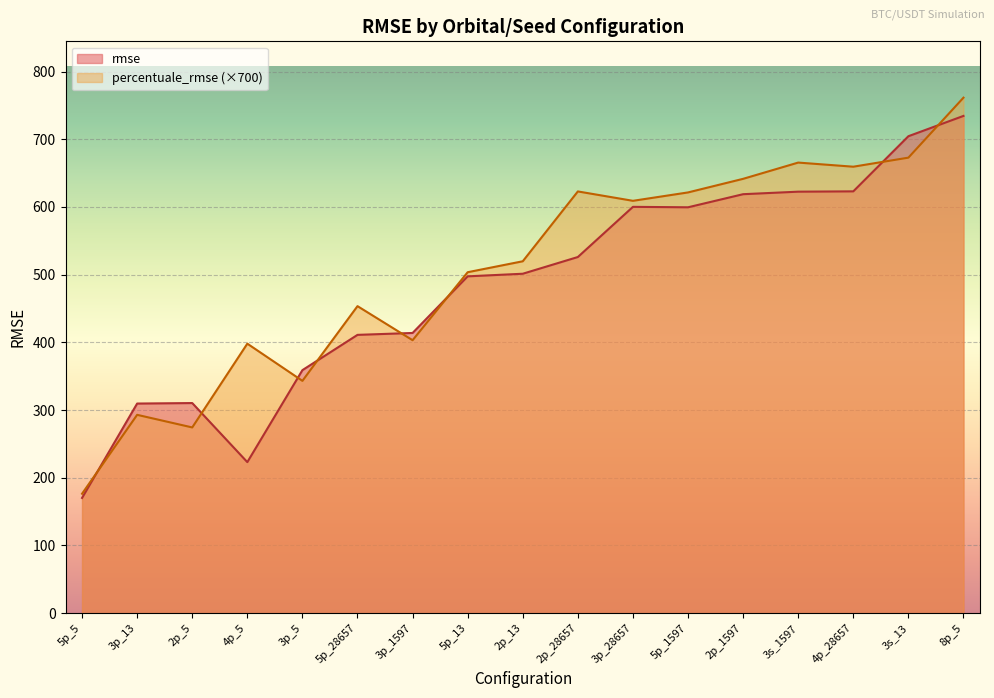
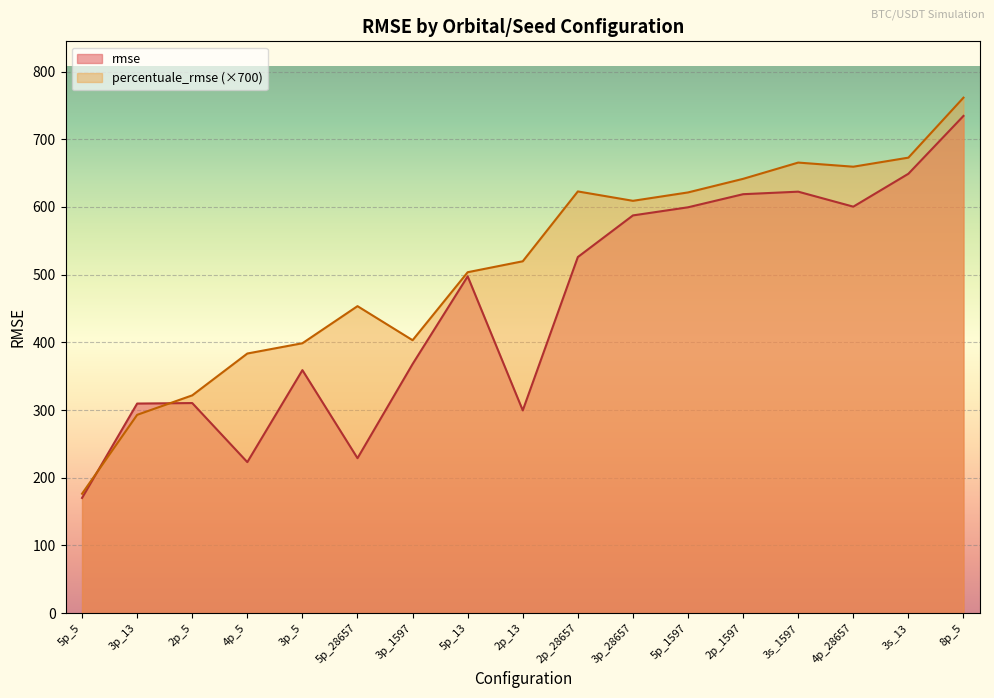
percentuale_rmse (×700), 2p_5: 270 -> 320
percentuale_rmse (×700), 4p_5: 400 -> 380
percentuale_rmse (×700), 3p_5: 340 -> 400
rmse, 5p_28657: 410 -> 230
rmse, 3p_1597: 410 -> 370
rmse, 2p_13: 500 -> 300
rmse, 3p_28657: 600 -> 590
rmse, 4p_28657: 620 -> 600
rmse, 3s_13: 700 -> 650
